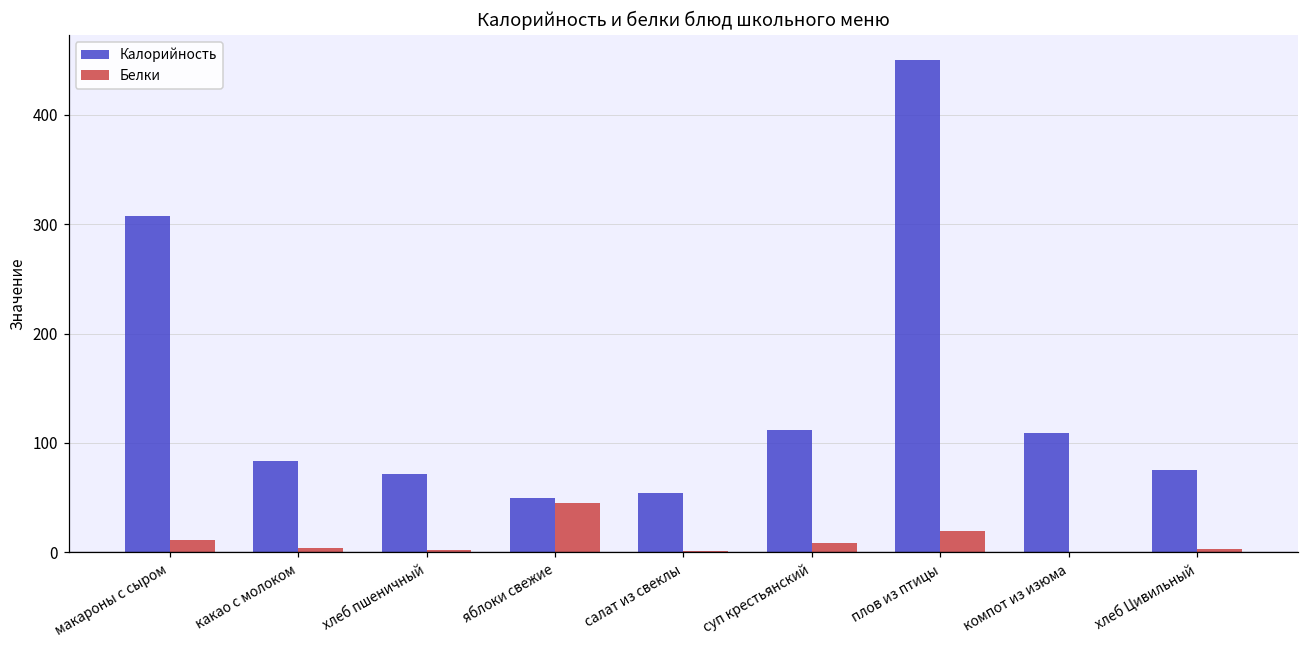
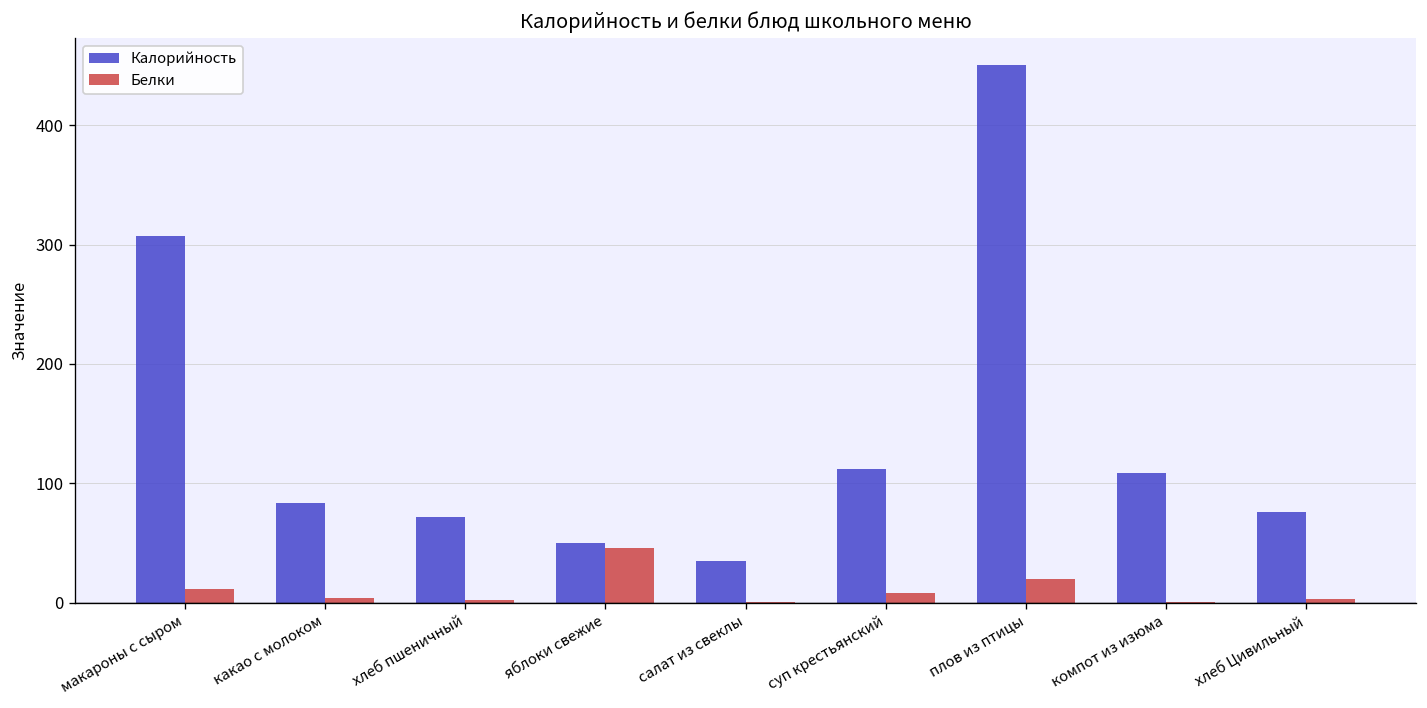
Калорийность, салат из свеклы: 50 -> 30
